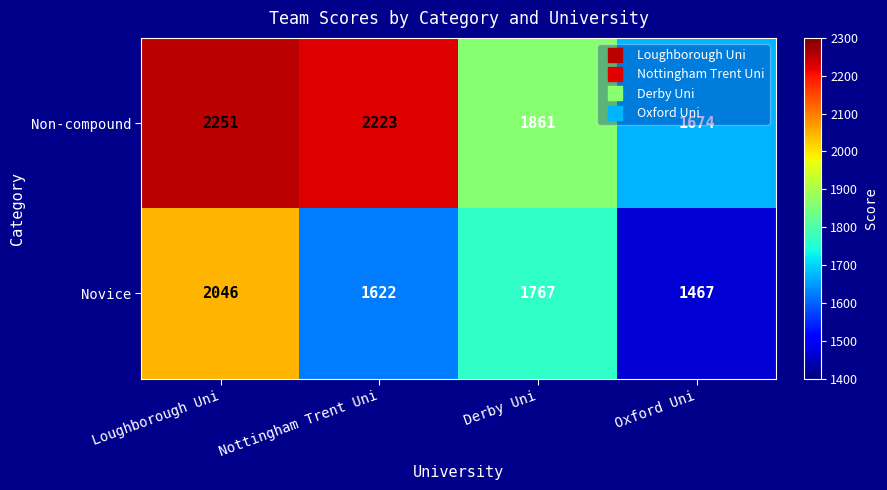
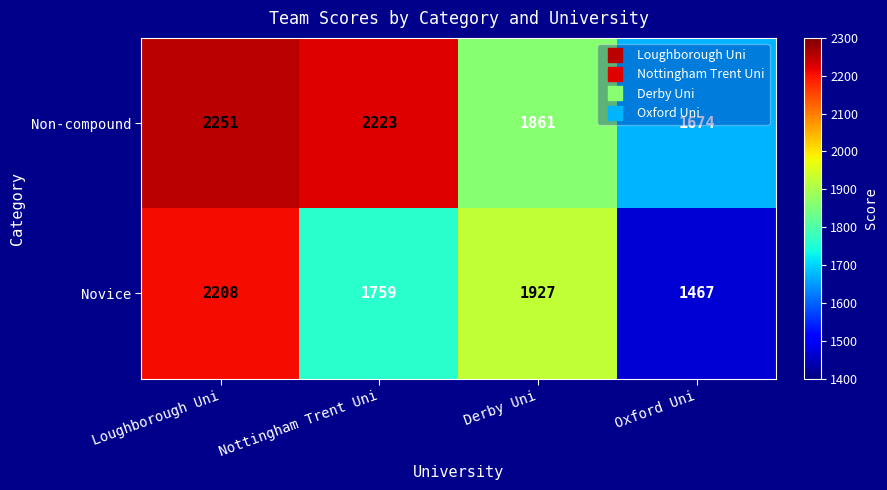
Novice, Loughborough Uni: 2046 -> 2208
Novice, Nottingham Trent Uni: 1622 -> 1759
Novice, Derby Uni: 1767 -> 1927
